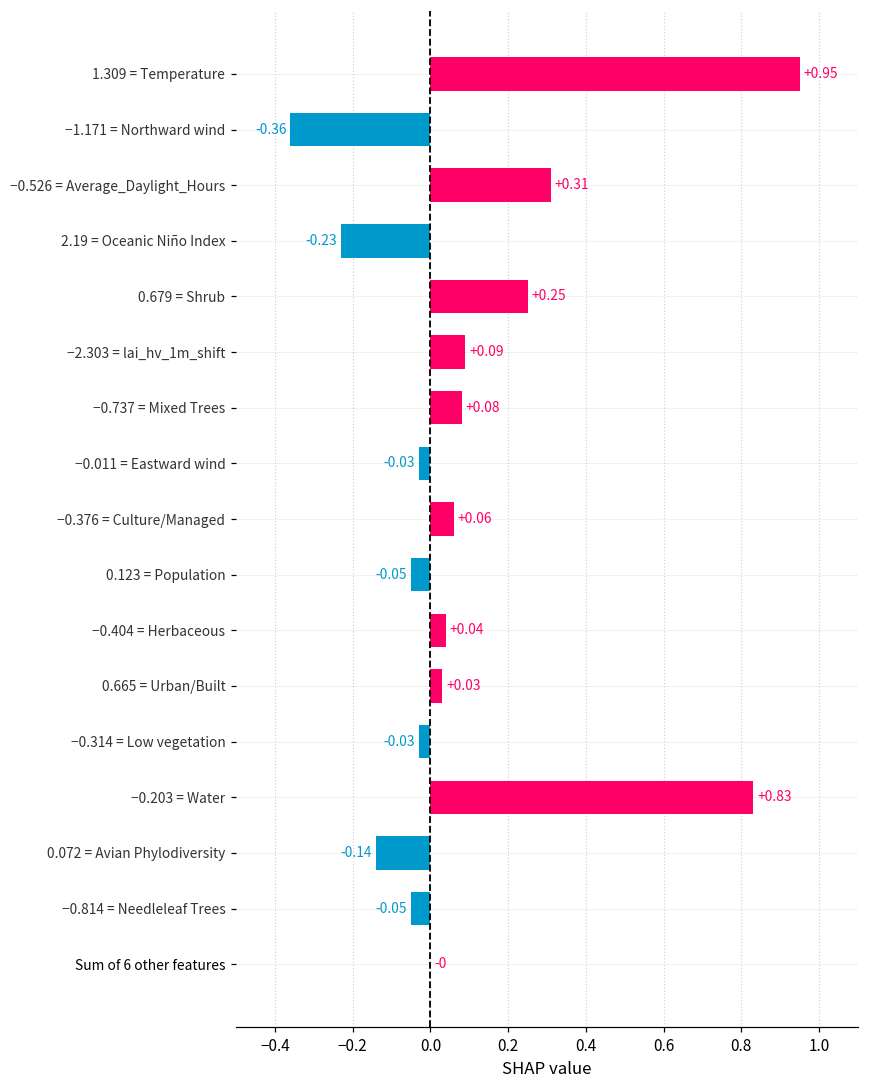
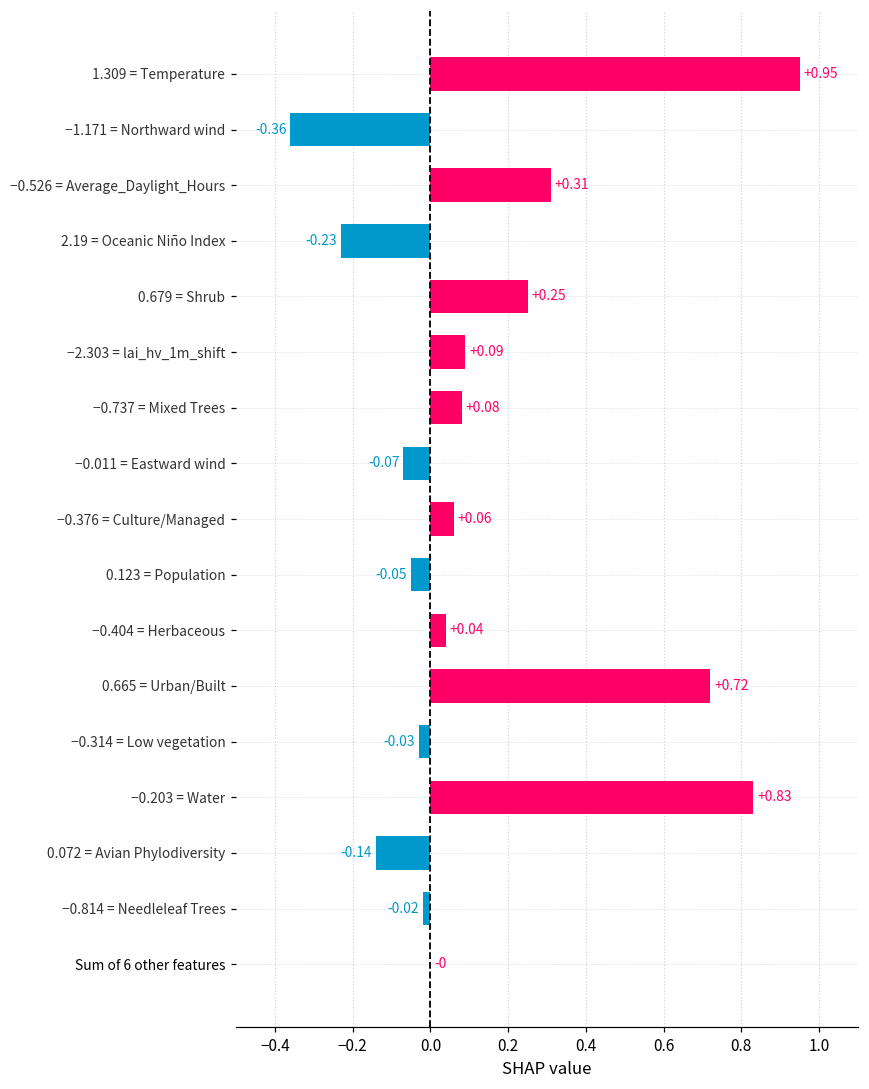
−0.011 = Eastward wind: -0.03 -> -0.07
0.665 = Urban/Built: +0.03 -> +0.72
−0.814 = Needleleaf Trees: -0.05 -> -0.02
